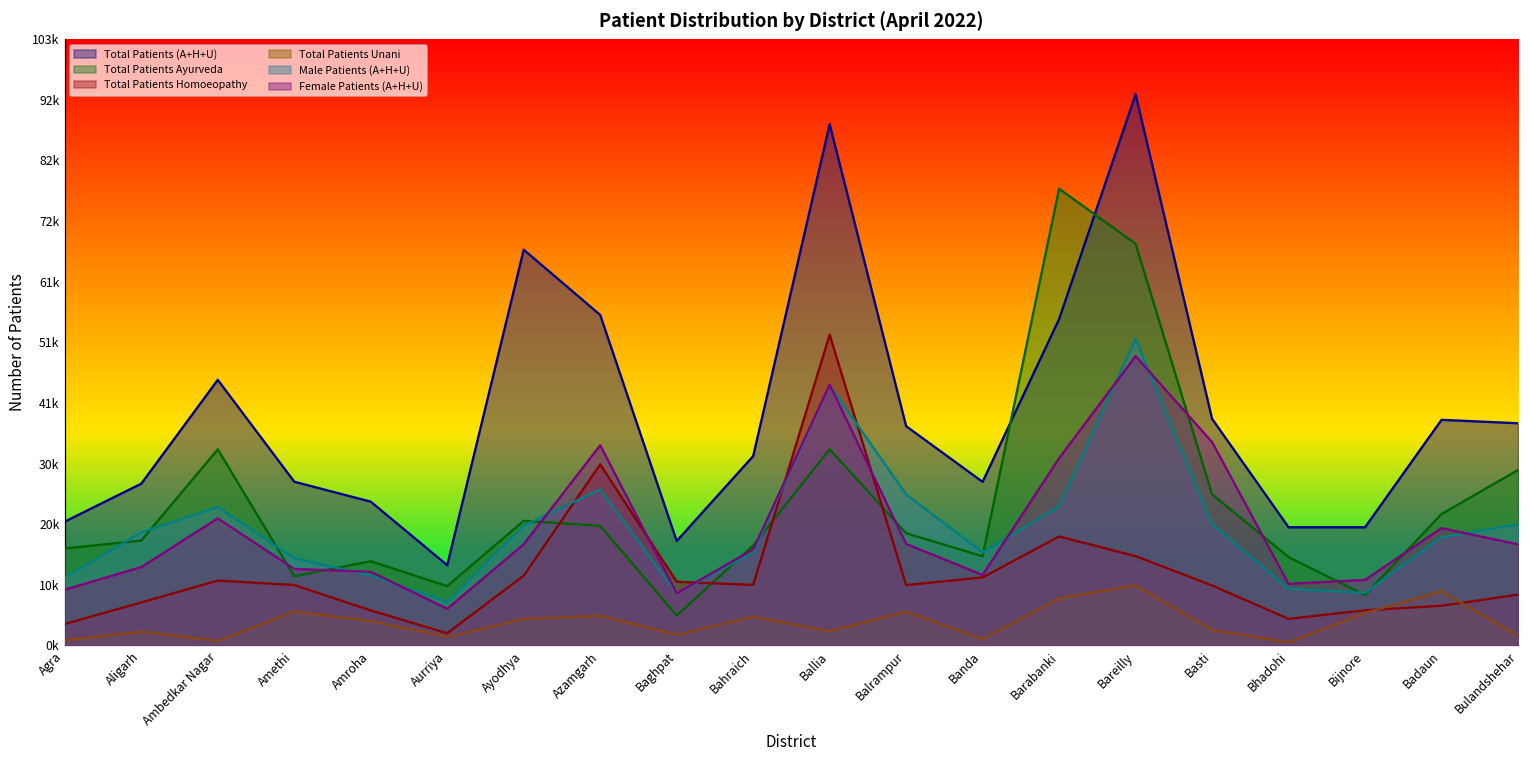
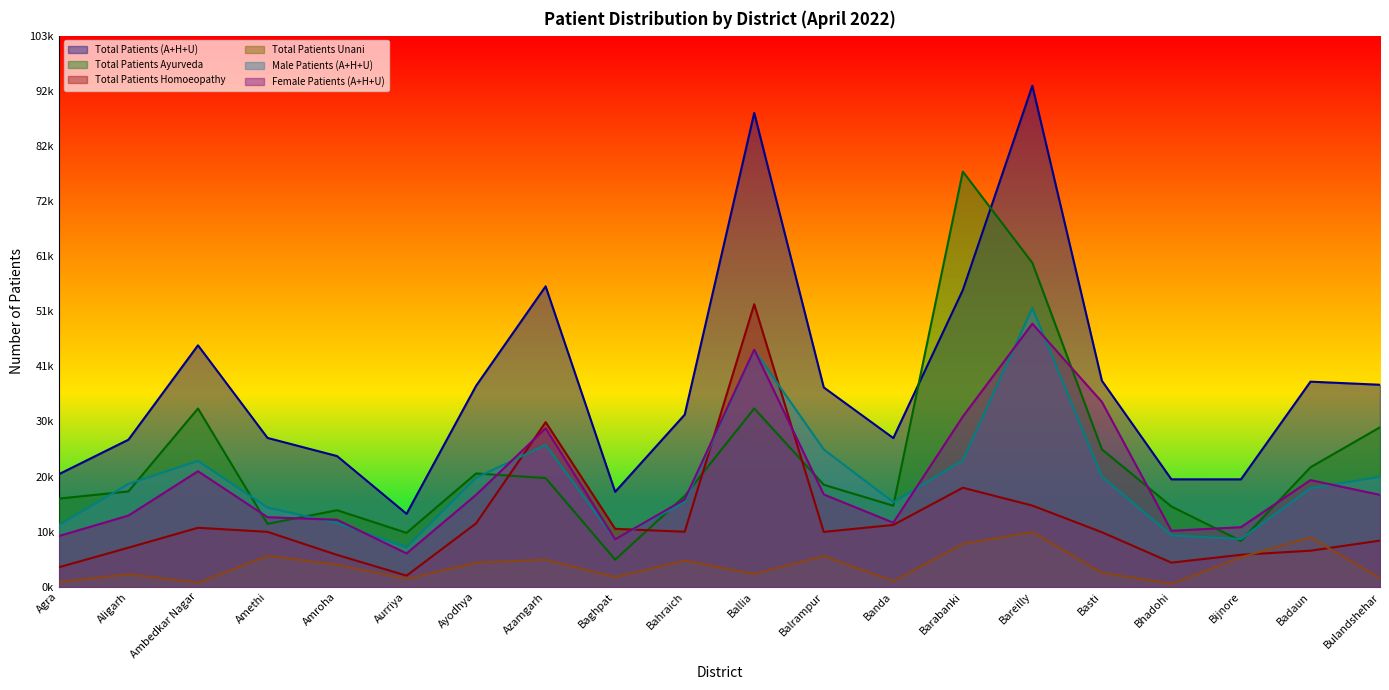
Total Patients (A+H+U), Ayodhya: 67000 -> 38000
Female Patients (A+H+U), Azamgarh: 34000 -> 30000
Total Patients Ayurveda, Bareilly: 68000 -> 61000
